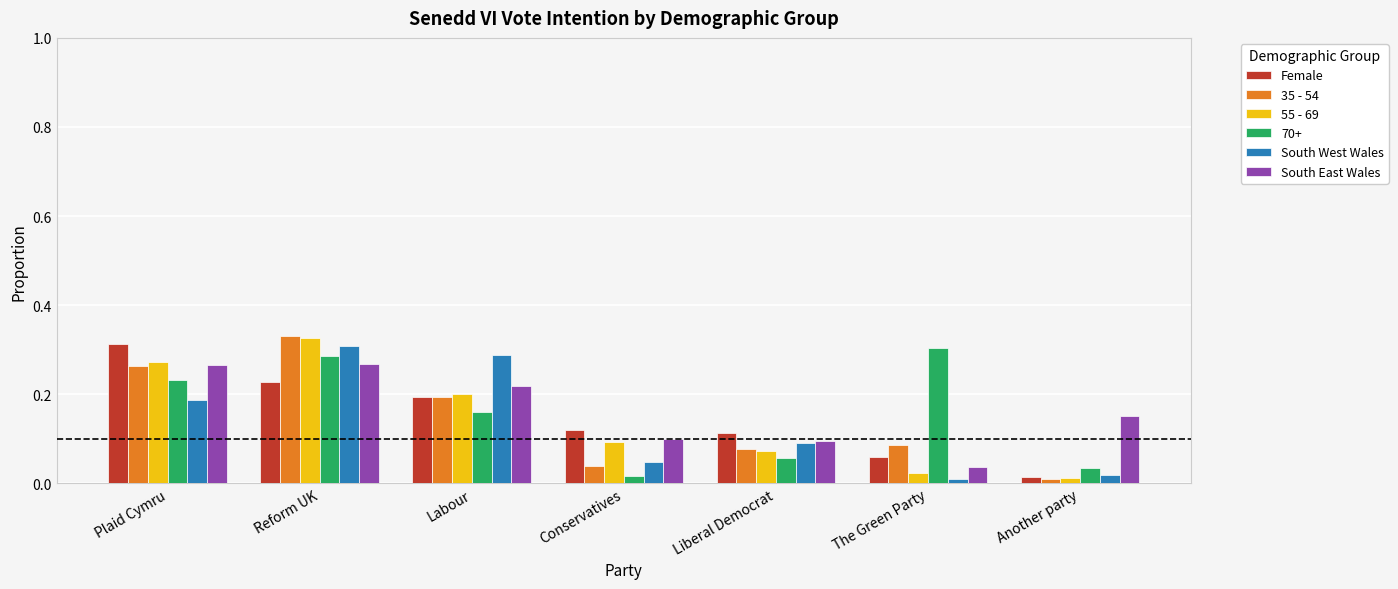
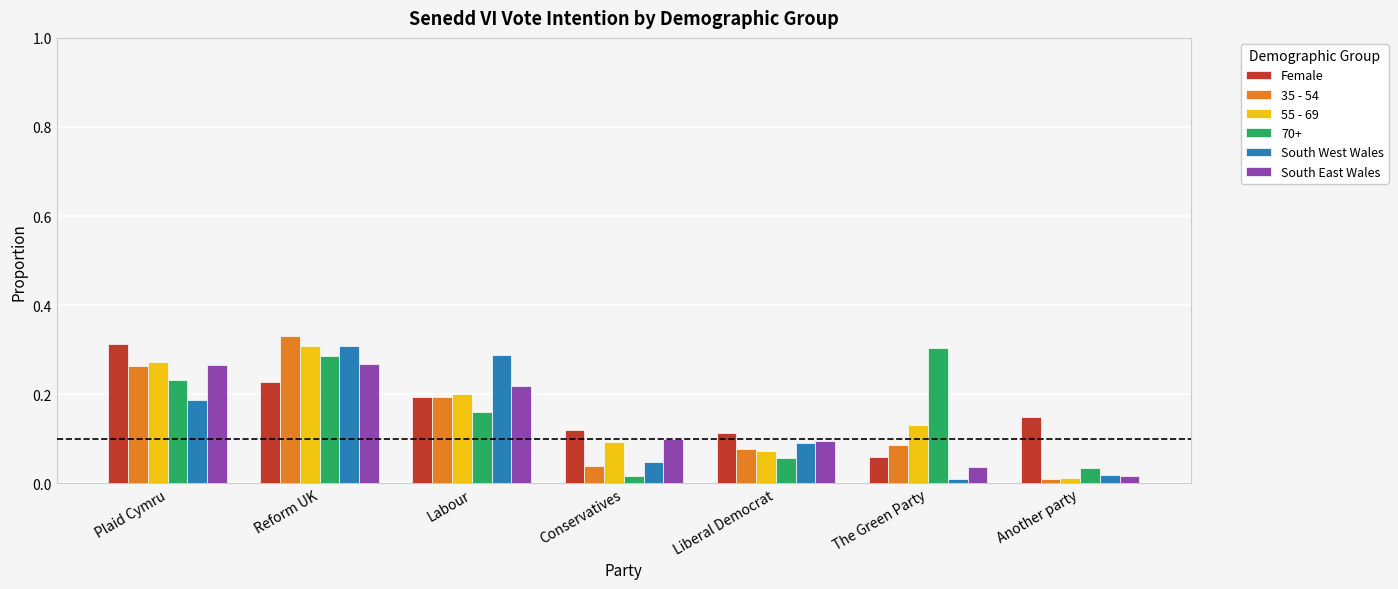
55 - 69, Reform UK: 0.33 -> 0.31
55 - 69, The Green Party: 0.02 -> 0.13
Female, Another party: 0.01 -> 0.15
South East Wales, Another party: 0.15 -> 0.02
